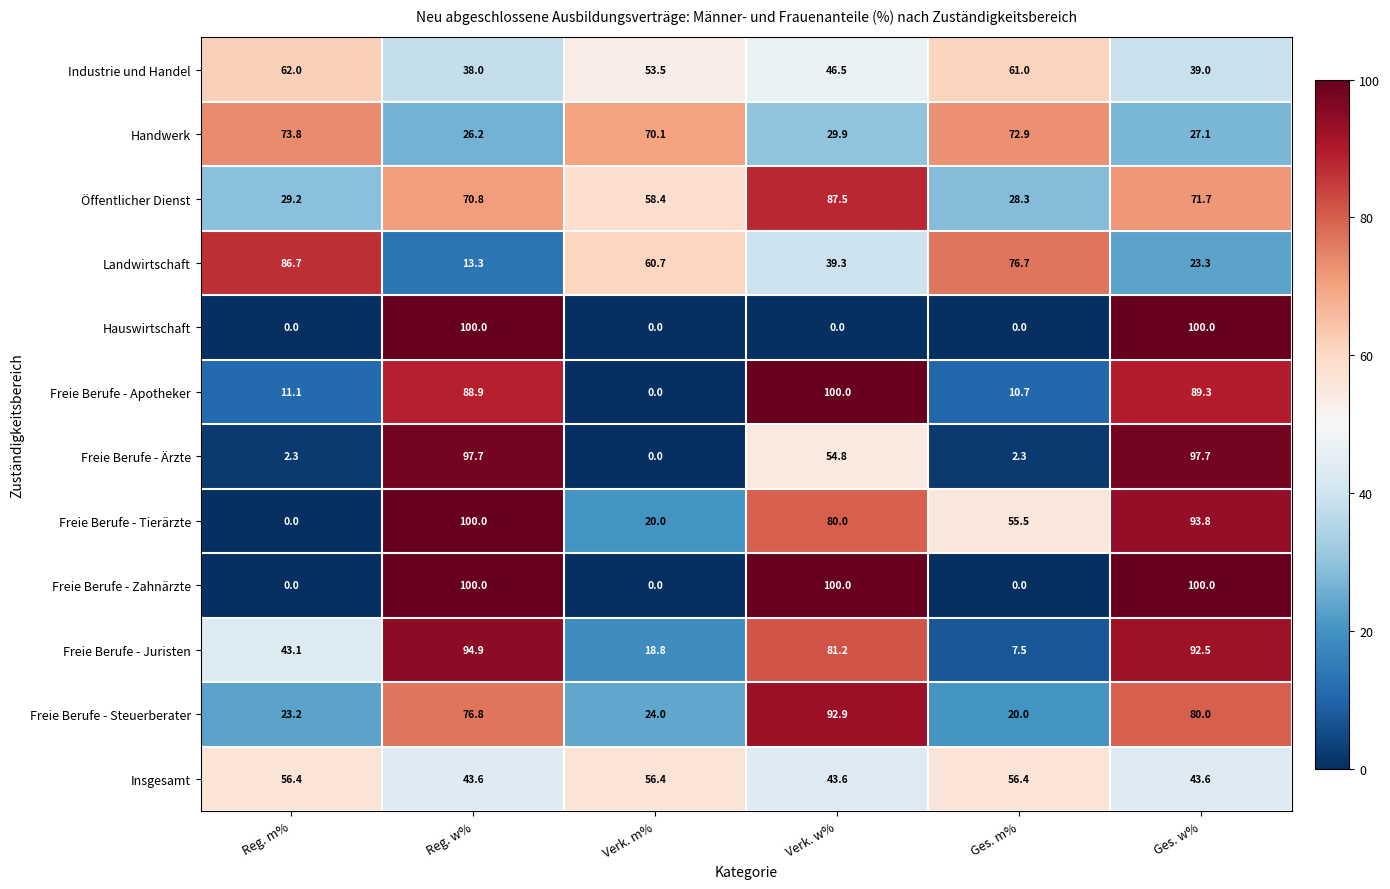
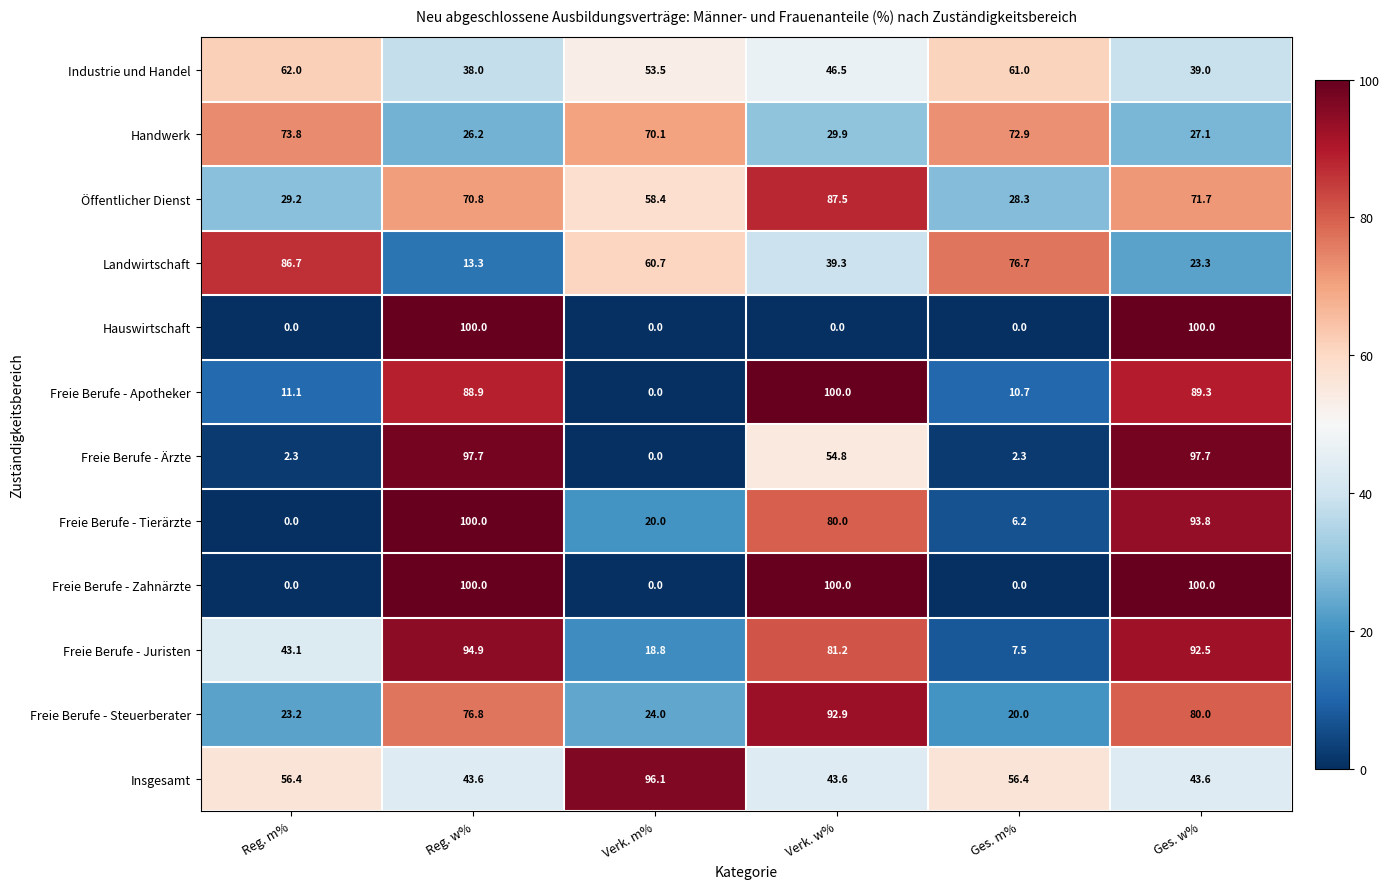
Freie Berufe - Tierärzte, Ges. m%: 55.5 -> 6.2
Insgesamt, Verk. m%: 56.4 -> 96.1
